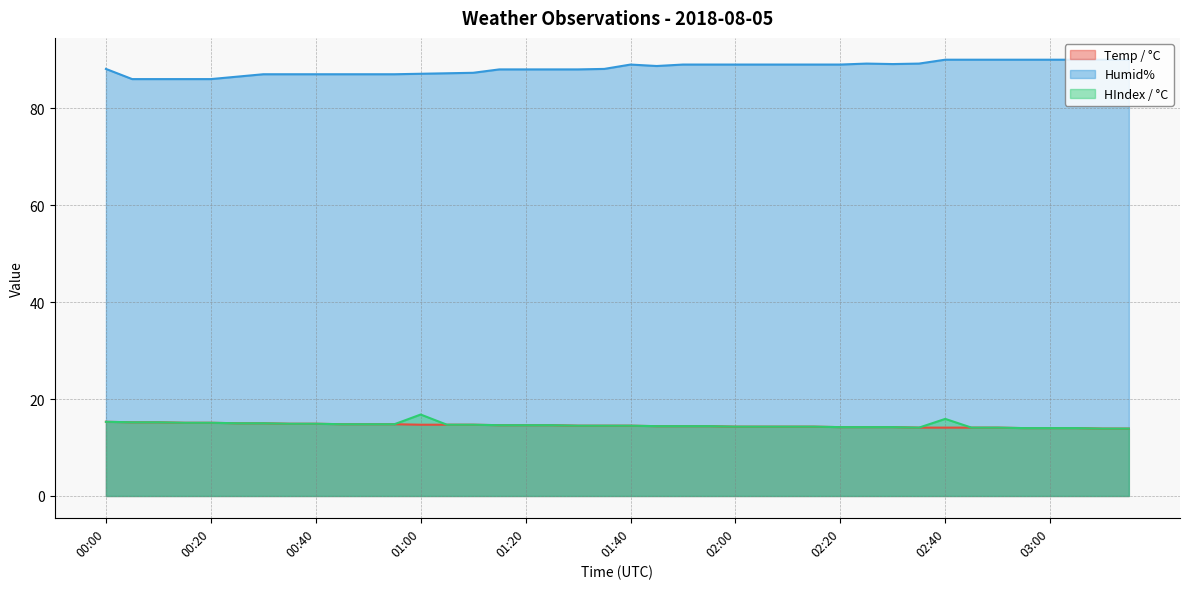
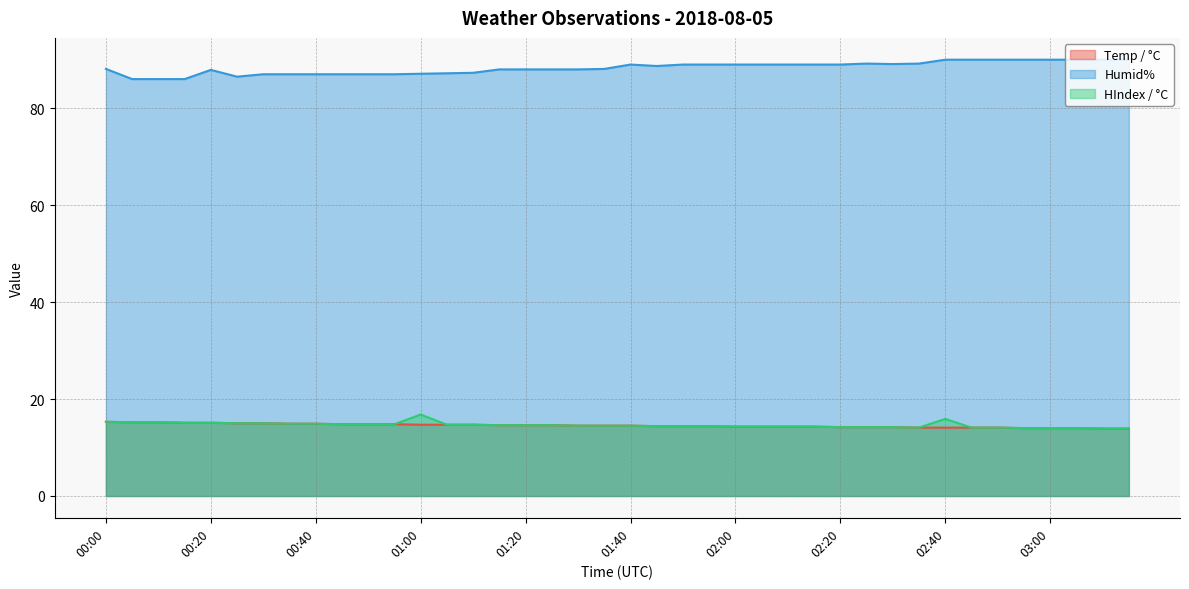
Humid%, 00:20: 86 -> 88
